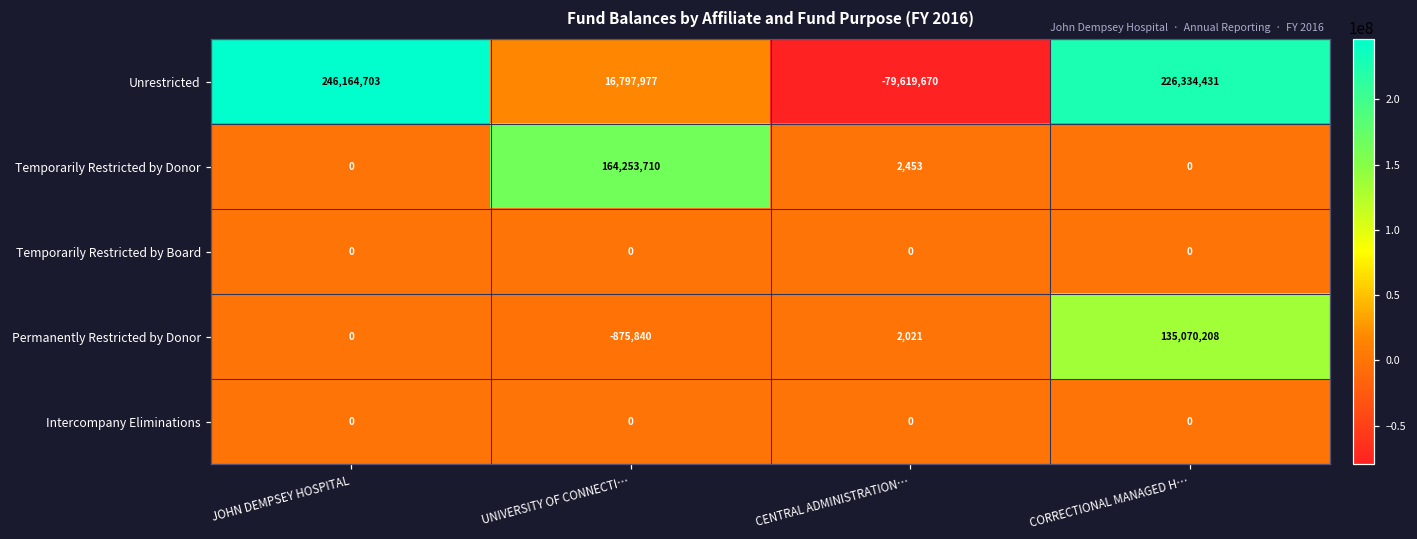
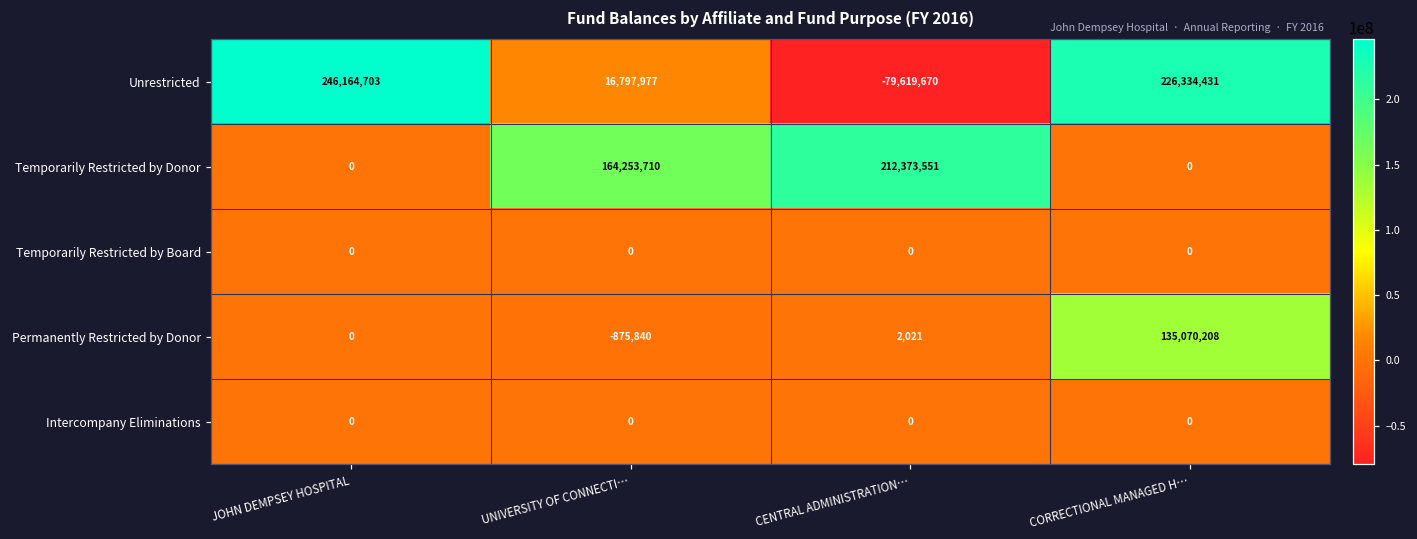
Temporarily Restricted by Donor, CENTRAL ADMINISTRATION…: 2,453 -> 212,373,551
